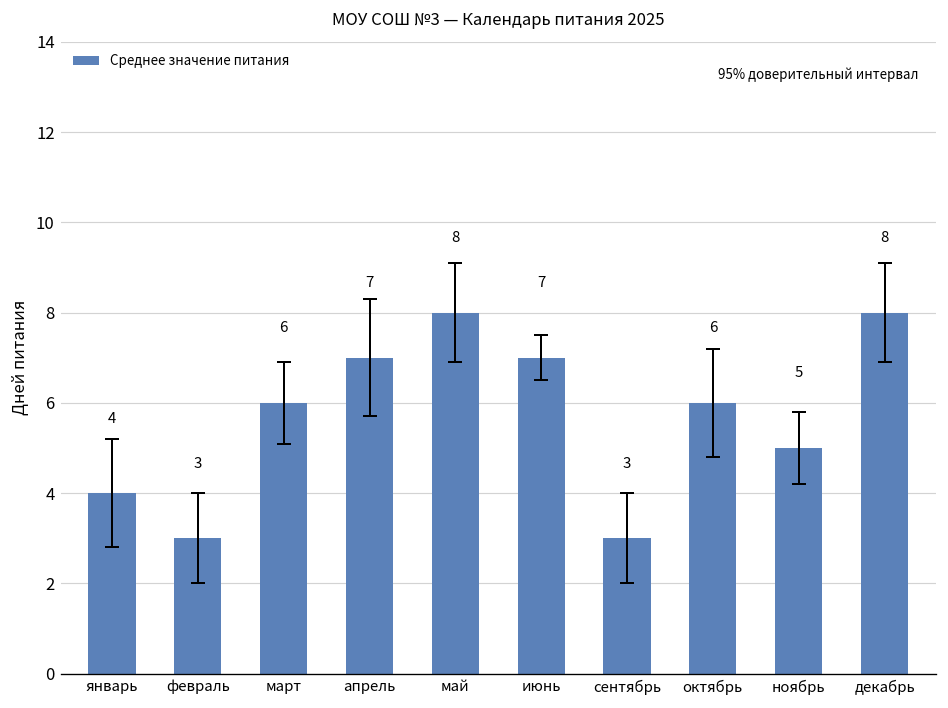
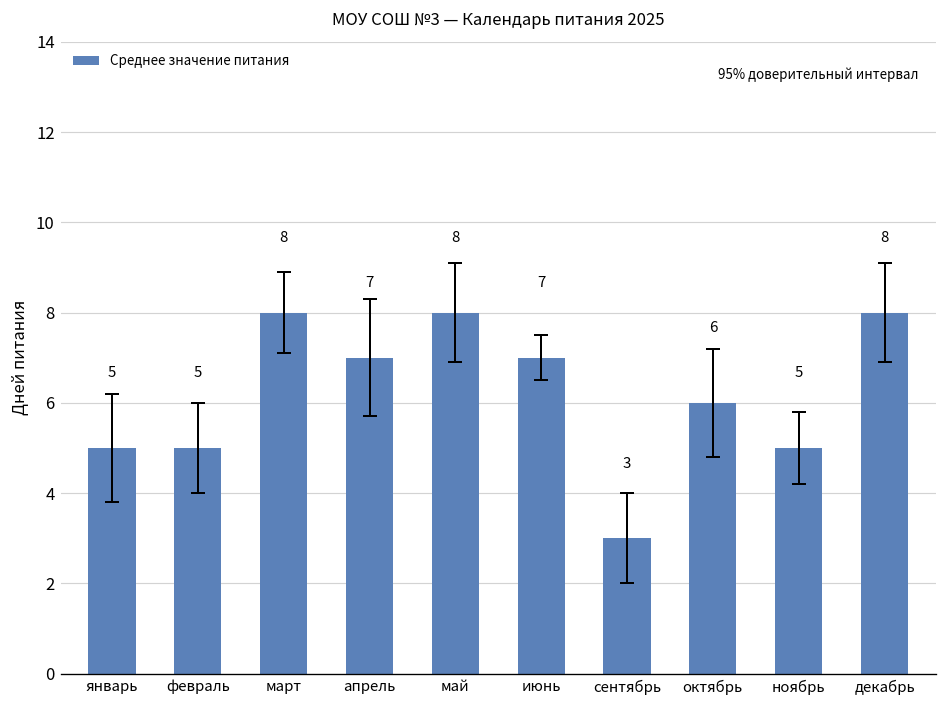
Среднее значение питания, январь: 4 -> 5
Среднее значение питания, февраль: 3 -> 5
Среднее значение питания, март: 6 -> 8
